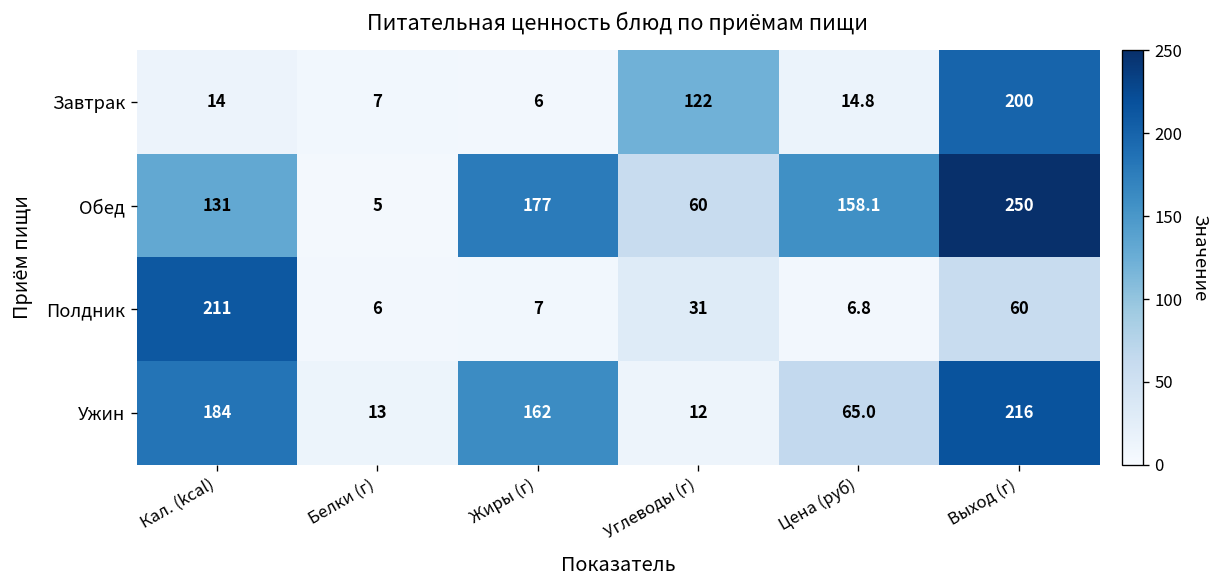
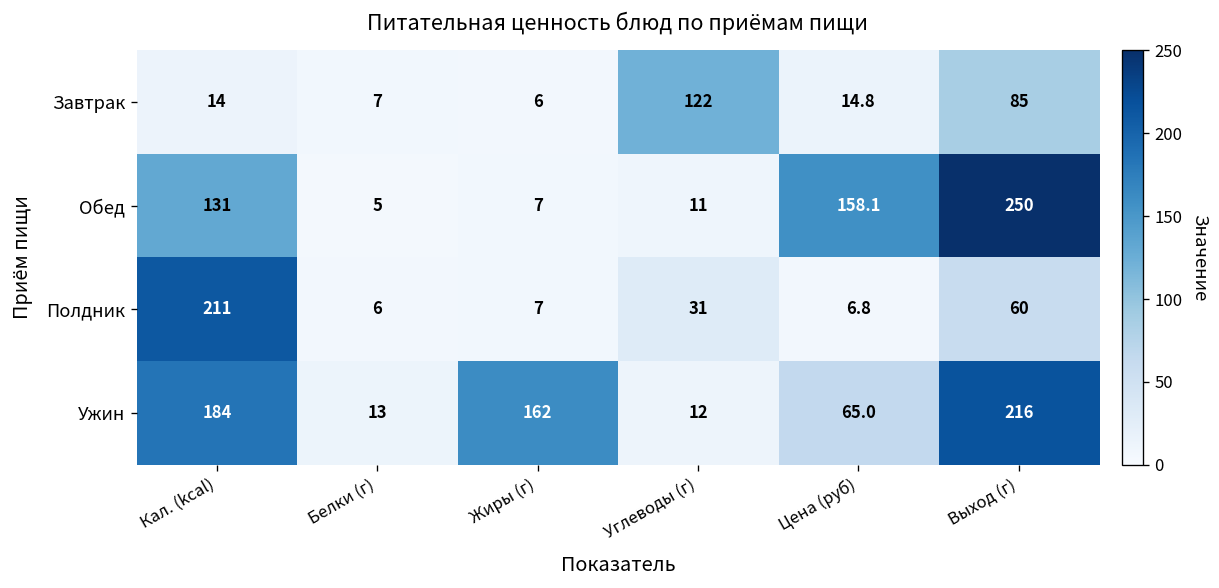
Завтрак, Выход (г): 200 -> 85
Обед, Жиры (г): 177 -> 7
Обед, Углеводы (г): 60 -> 11
